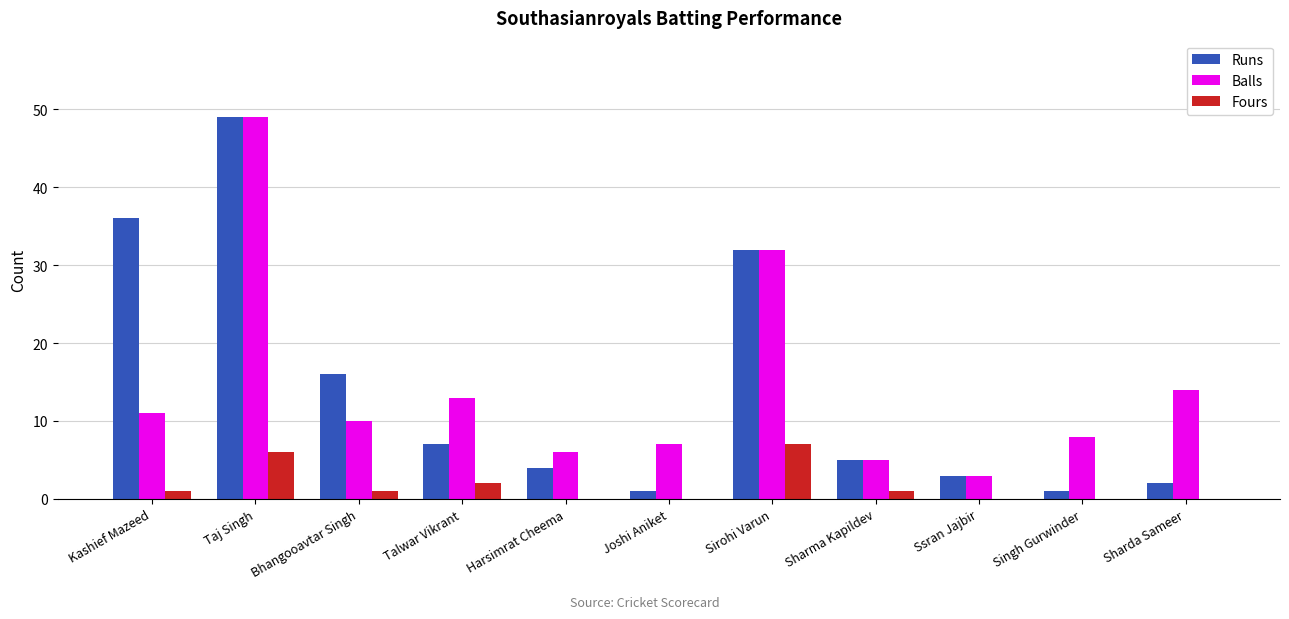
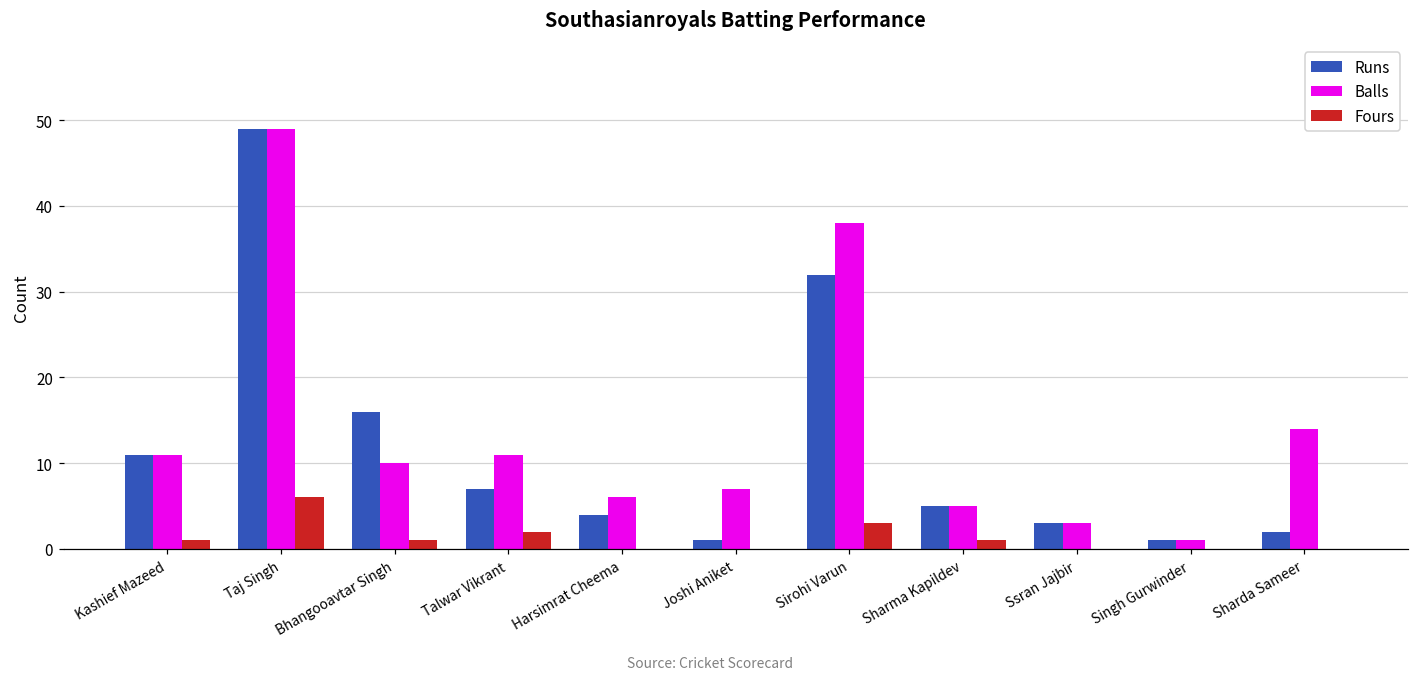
Runs, Kashief Mazeed: 36 -> 11
Balls, Talwar Vikrant: 13 -> 11
Balls, Sirohi Varun: 32 -> 38
Fours, Sirohi Varun: 7 -> 3
Balls, Singh Gurwinder: 8 -> 1
